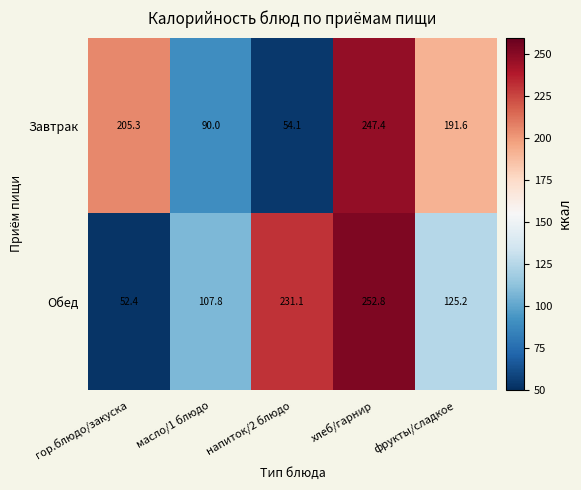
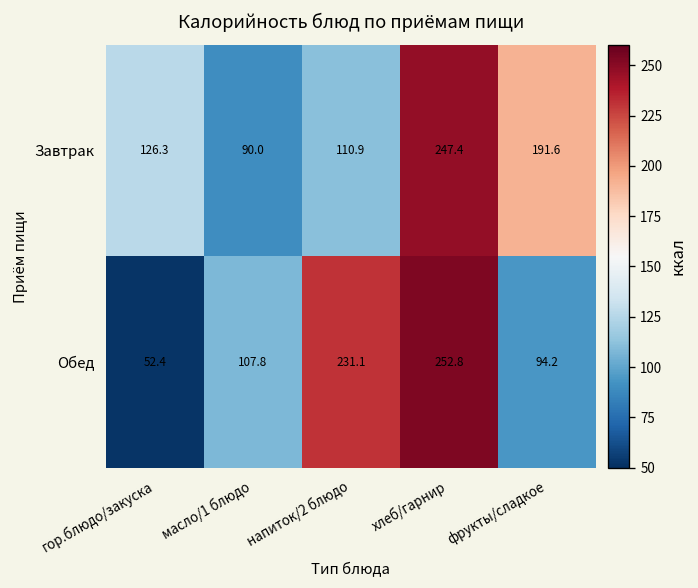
Завтрак, гор.блюдо/закуска: 205.3 -> 126.3
Завтрак, напиток/2 блюдо: 54.1 -> 110.9
Обед, фрукты/сладкое: 125.2 -> 94.2
